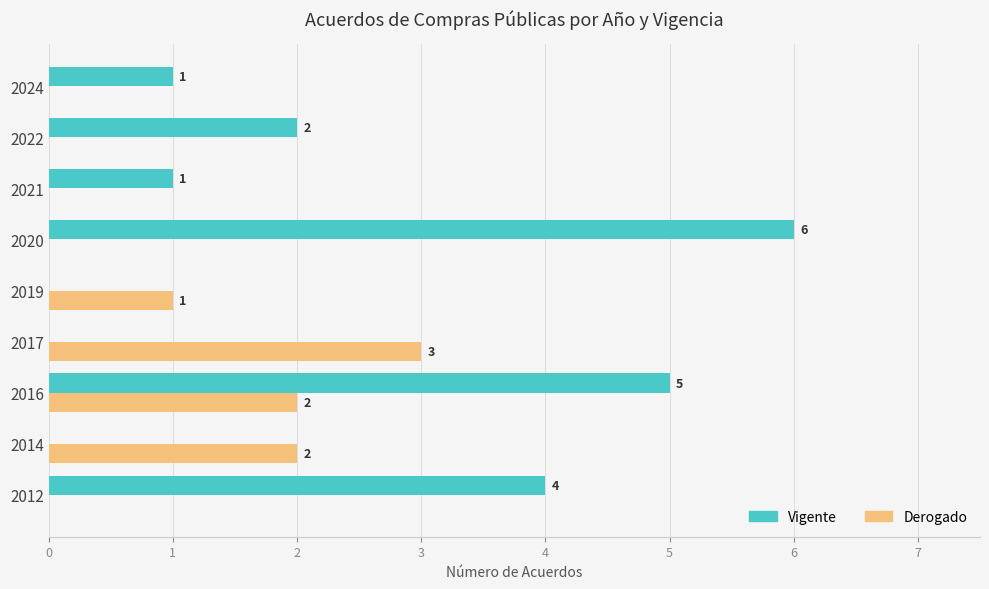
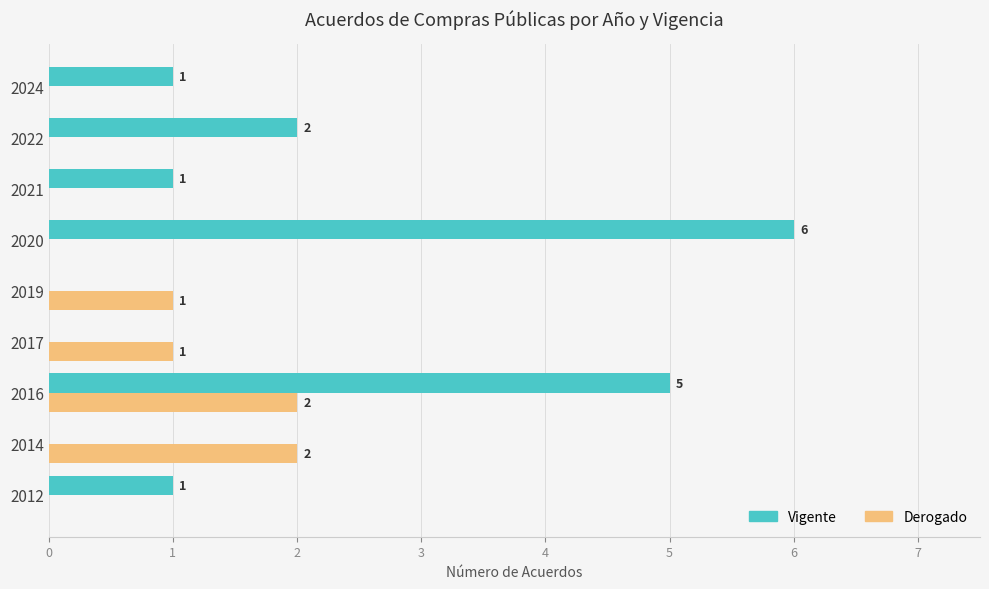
Derogado, 2017: 3 -> 1
Vigente, 2012: 4 -> 1
